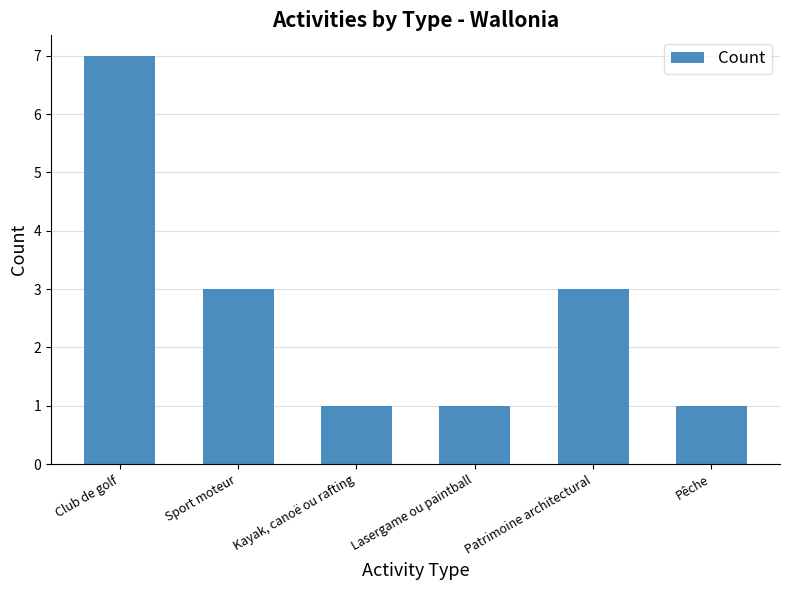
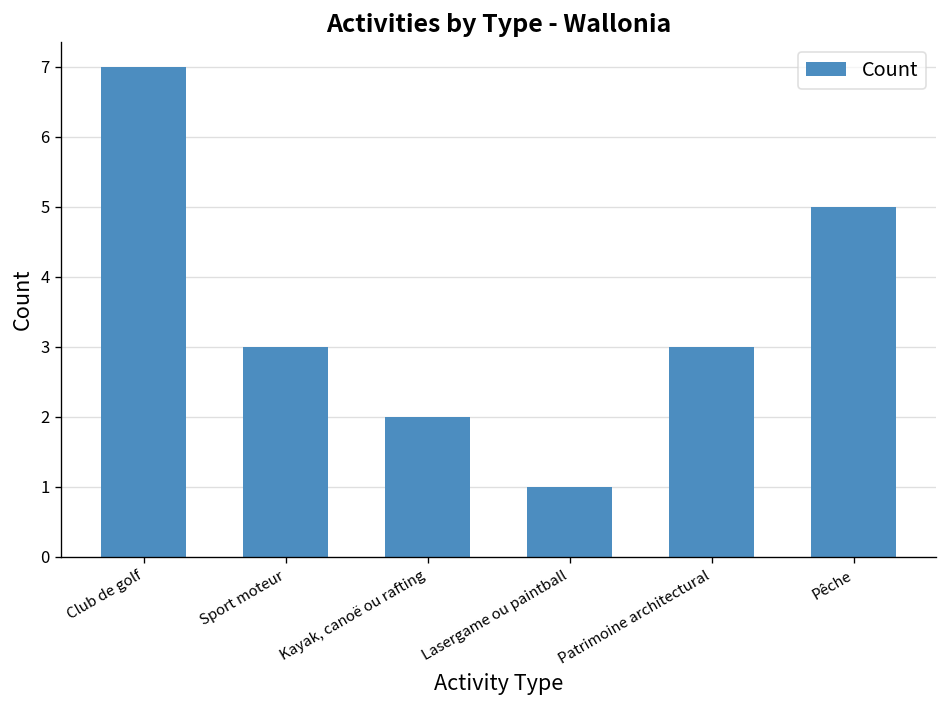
Kayak, canoë ou rafting: 1 -> 2
Pêche: 1 -> 5
